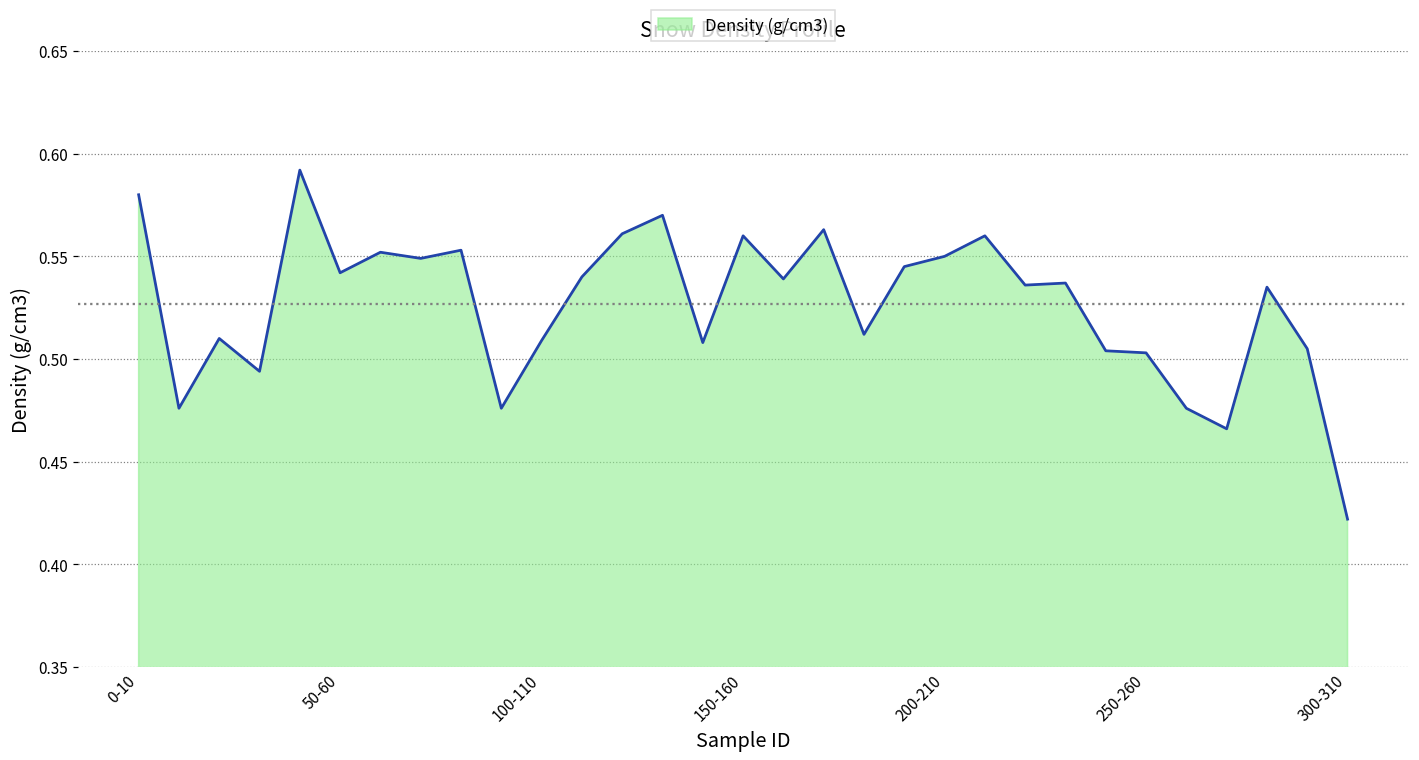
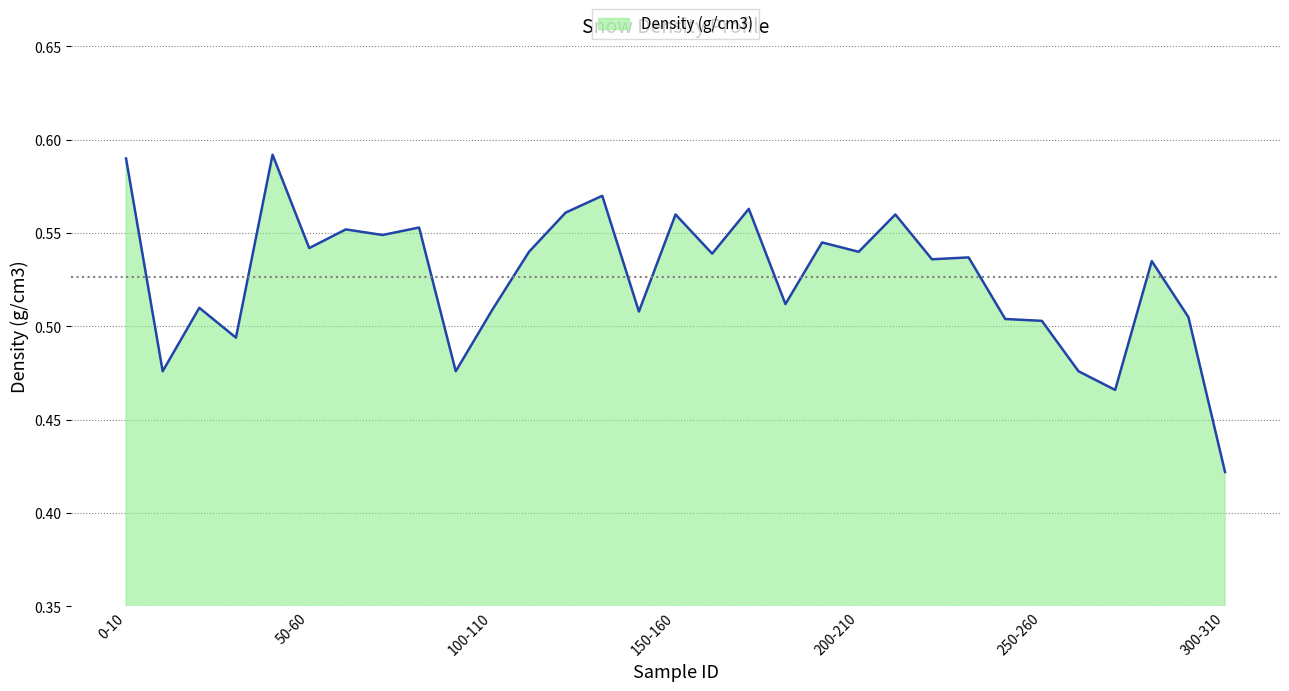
0-10: 0.58 -> 0.59
200-210: 0.55 -> 0.54
